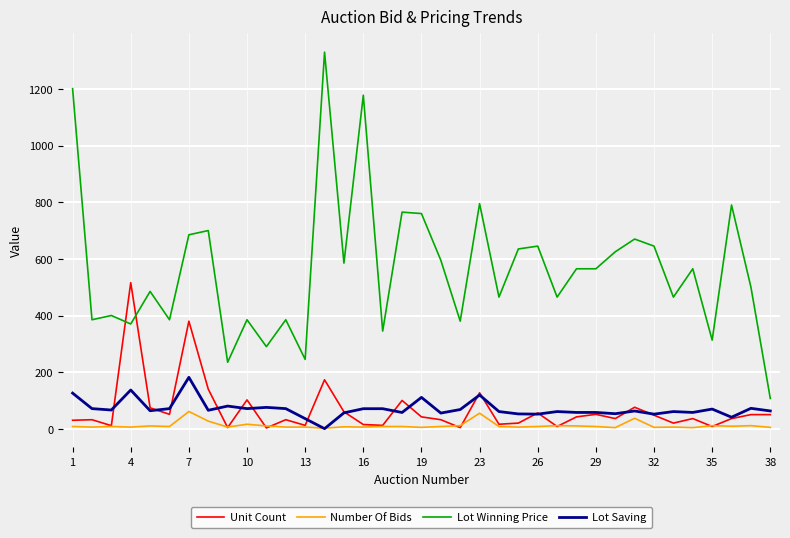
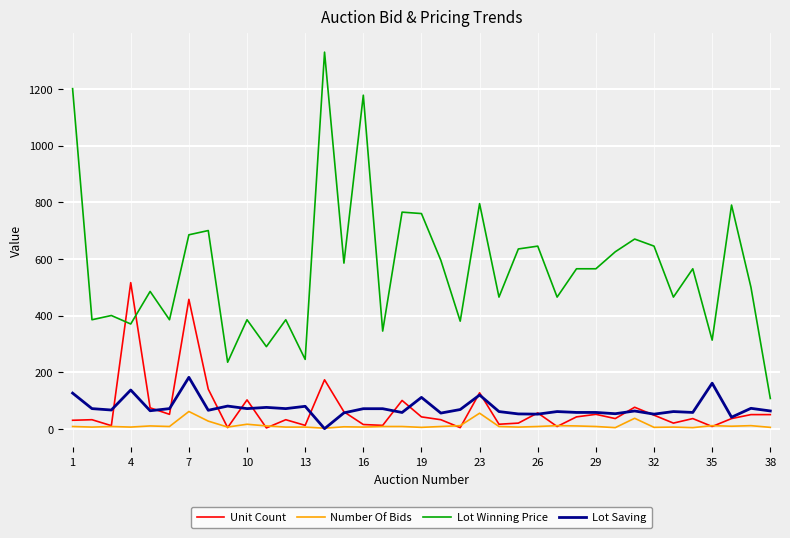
Unit Count, 7: 380 -> 460
Lot Saving, 13: 40 -> 80
Lot Saving, 35: 70 -> 160
